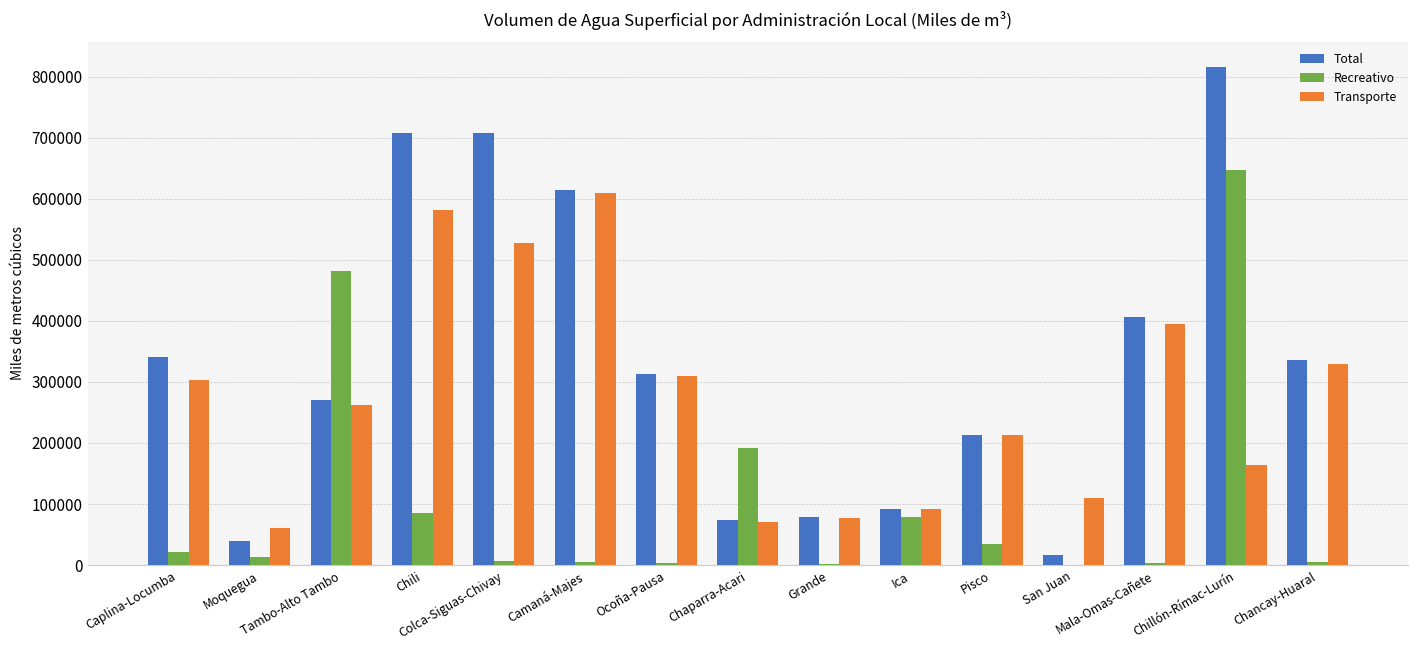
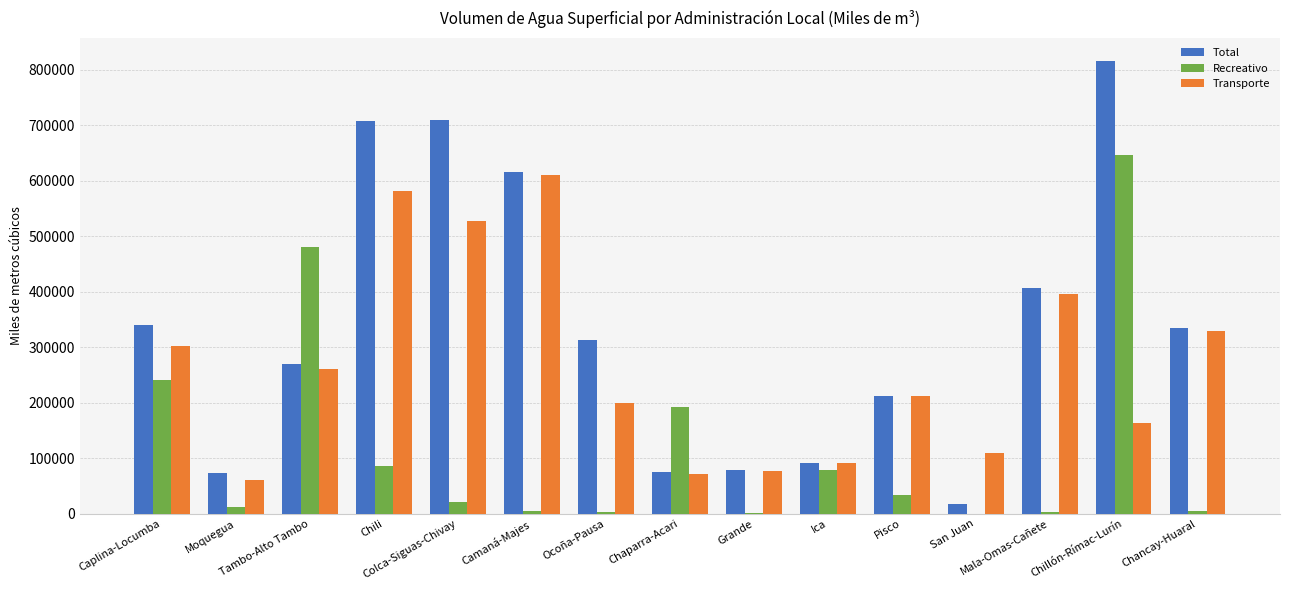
Recreativo, Caplina-Locumba: 20000 -> 240000
Total, Moquegua: 40000 -> 70000
Recreativo, Colca-Siguas-Chivay: 10000 -> 20000
Transporte, Ocoña-Pausa: 310000 -> 200000
